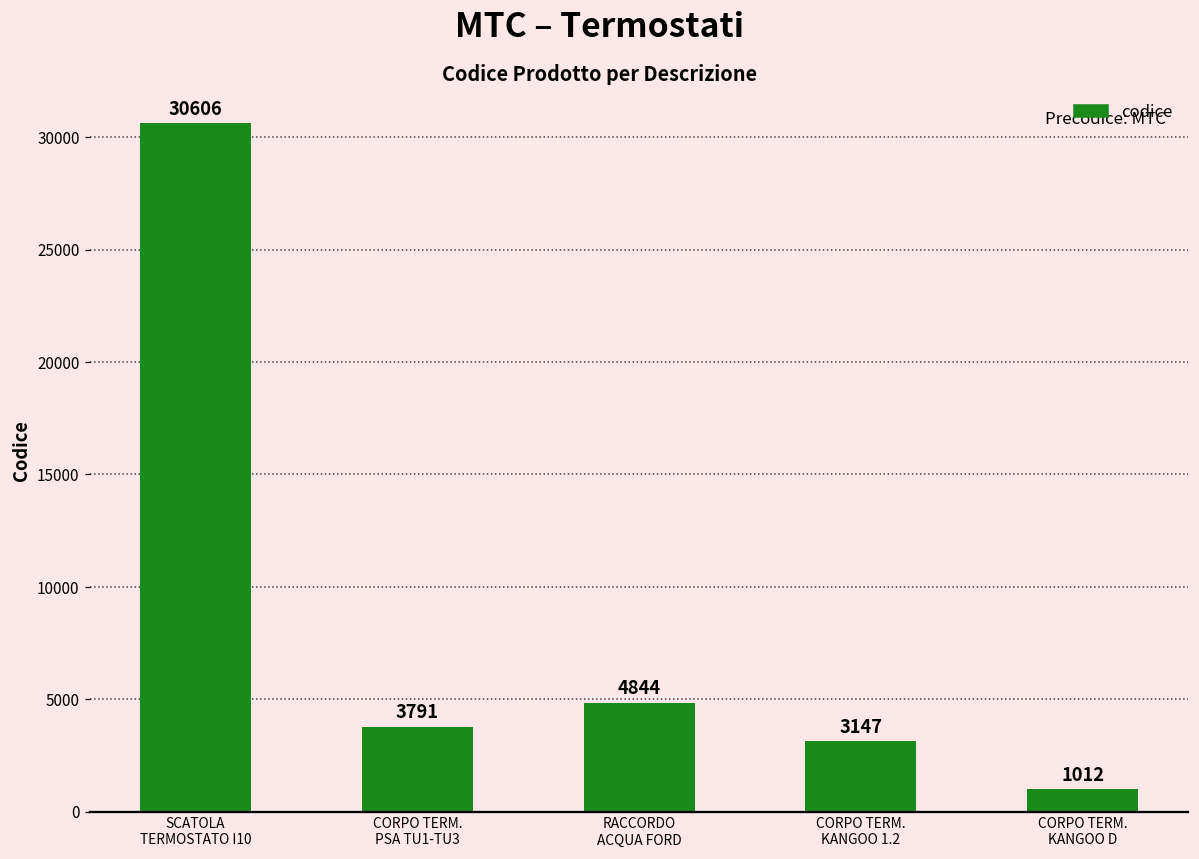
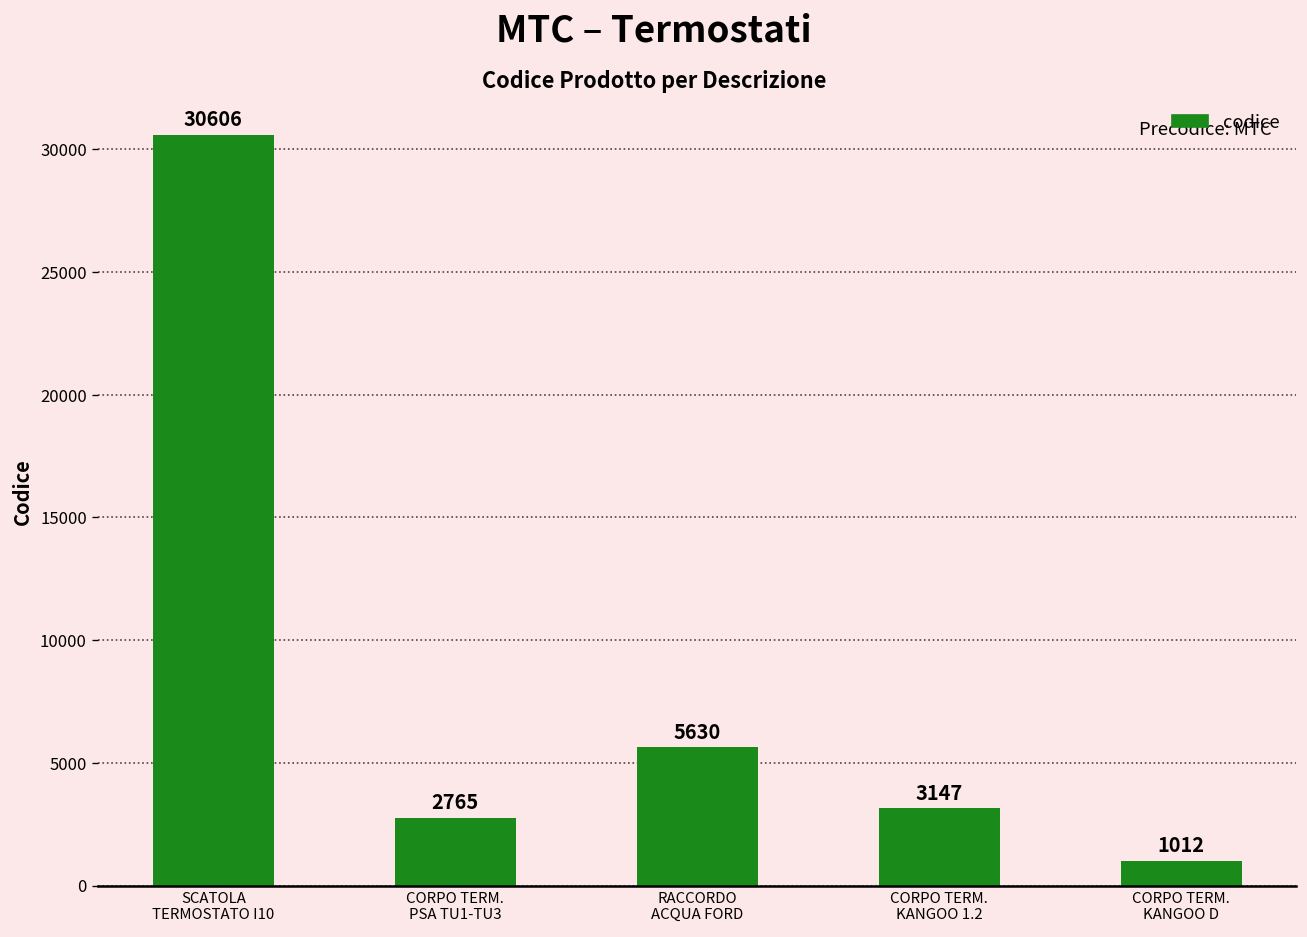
CORPO TERM. PSA TU1-TU3: 3791 -> 2765
RACCORDO ACQUA FORD: 4844 -> 5630
